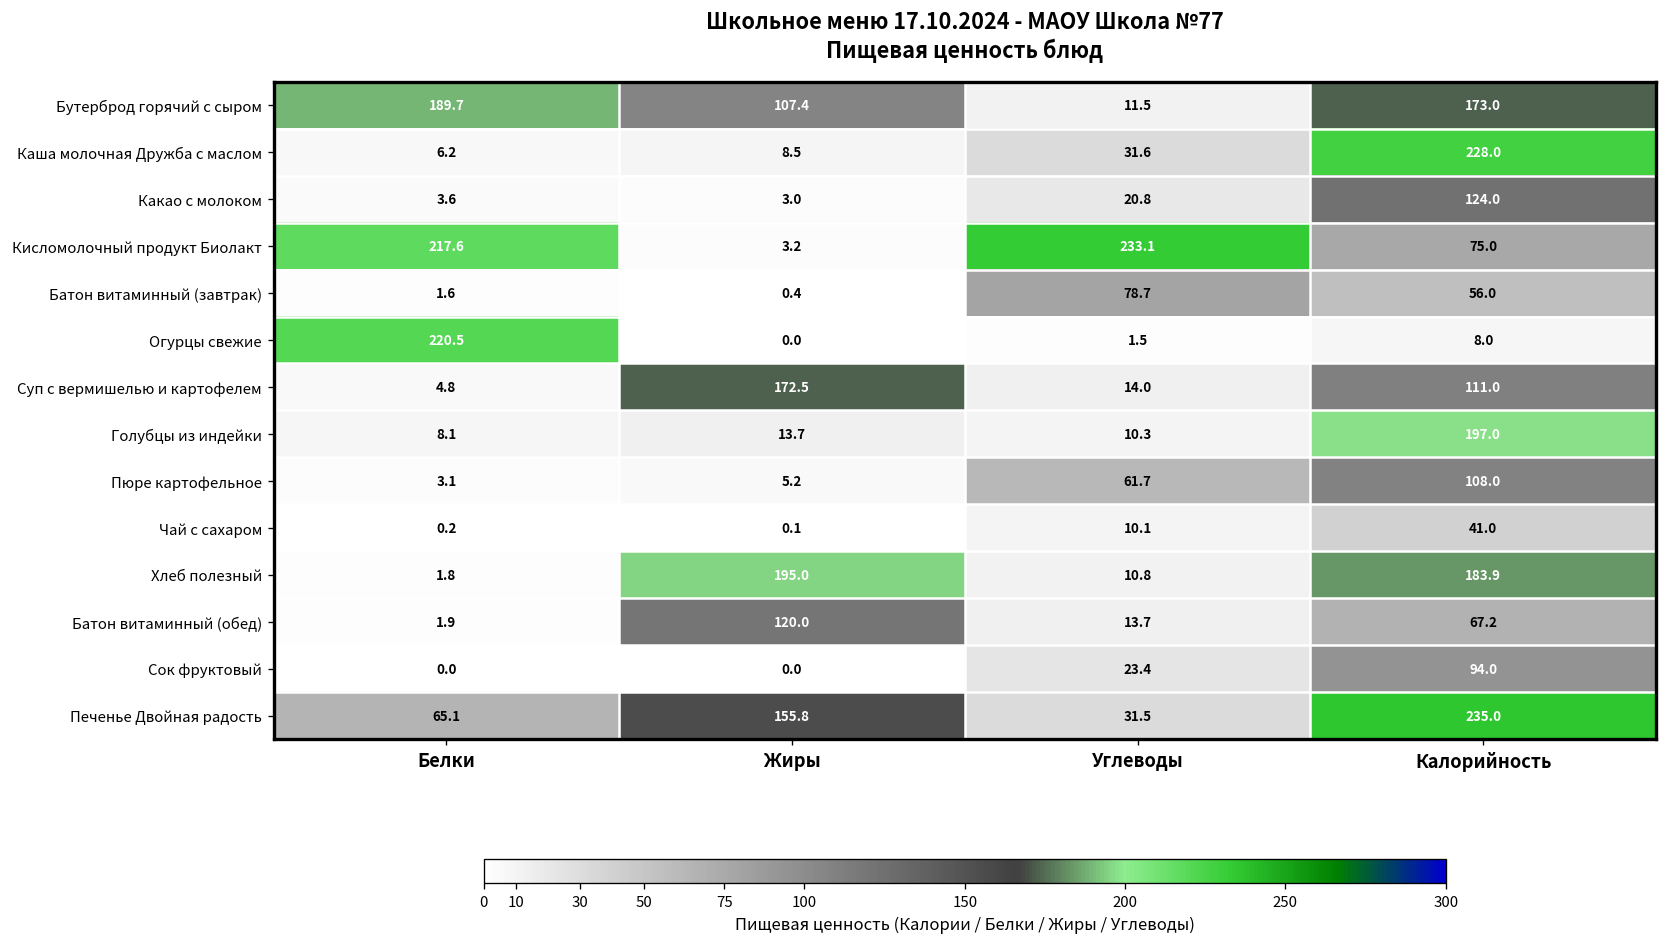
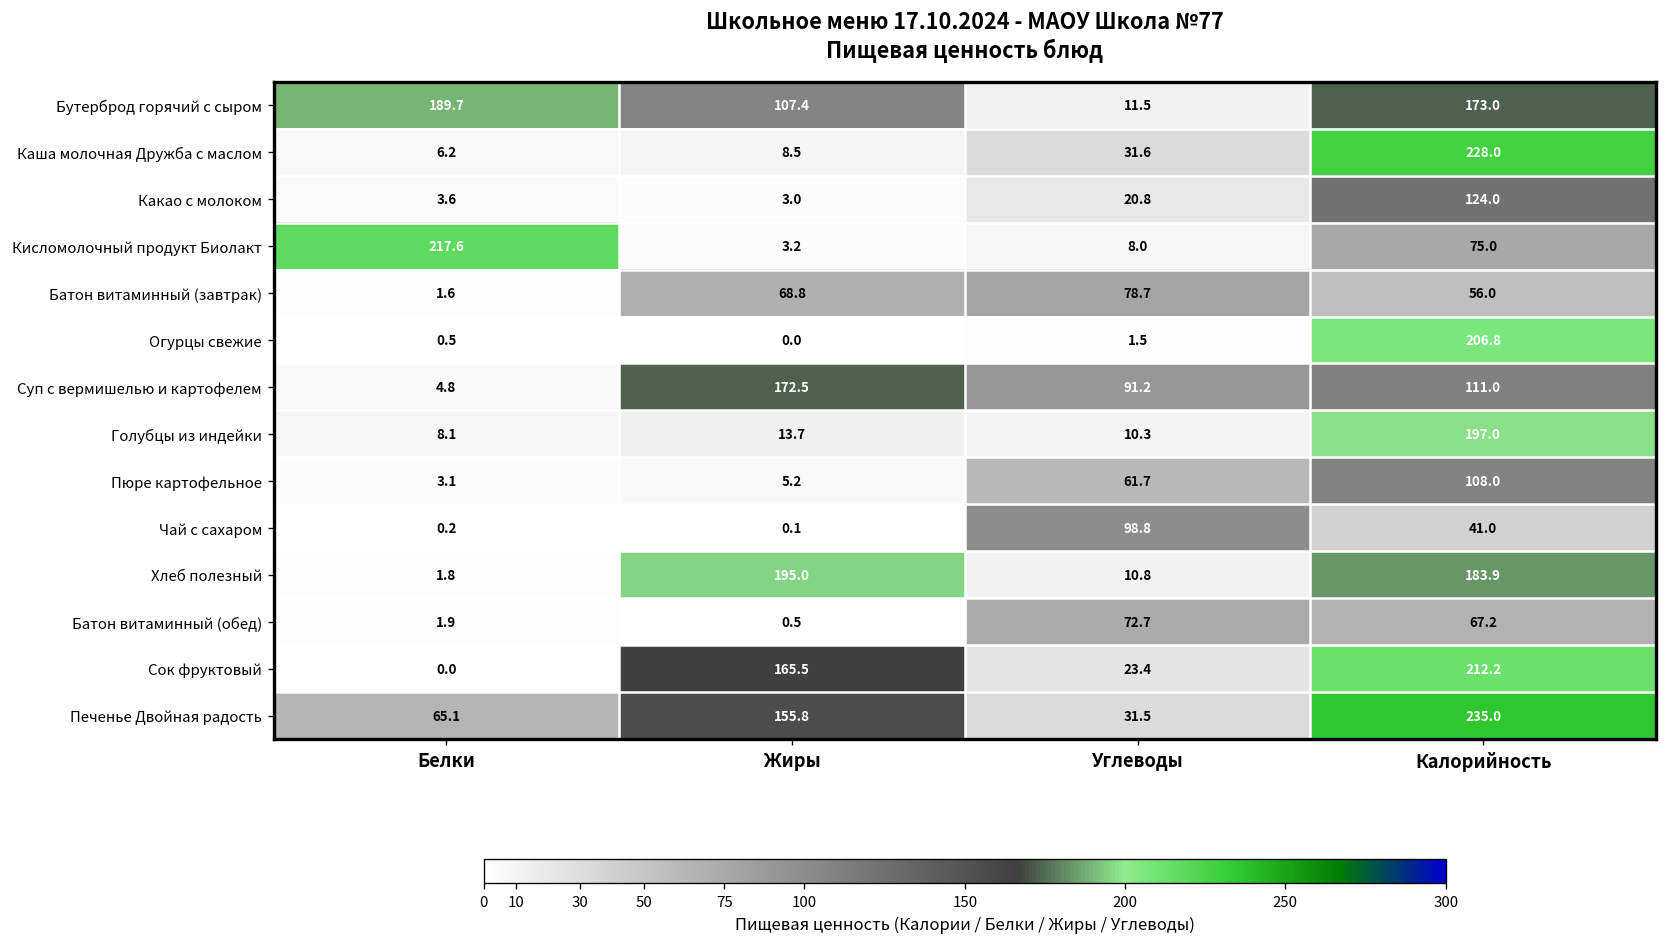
Кисломолочный продукт Биолакт, Углеводы: 233.1 -> 8.0
Батон витаминный (завтрак), Жиры: 0.4 -> 68.8
Огурцы свежие, Белки: 220.5 -> 0.5
Огурцы свежие, Калорийность: 8.0 -> 206.8
Суп с вермишелью и картофелем, Углеводы: 14.0 -> 91.2
Чай с сахаром, Углеводы: 10.1 -> 98.8
Батон витаминный (обед), Жиры: 120.0 -> 0.5
Батон витаминный (обед), Углеводы: 13.7 -> 72.7
Сок фруктовый, Жиры: 0.0 -> 165.5
Сок фруктовый, Калорийность: 94.0 -> 212.2
